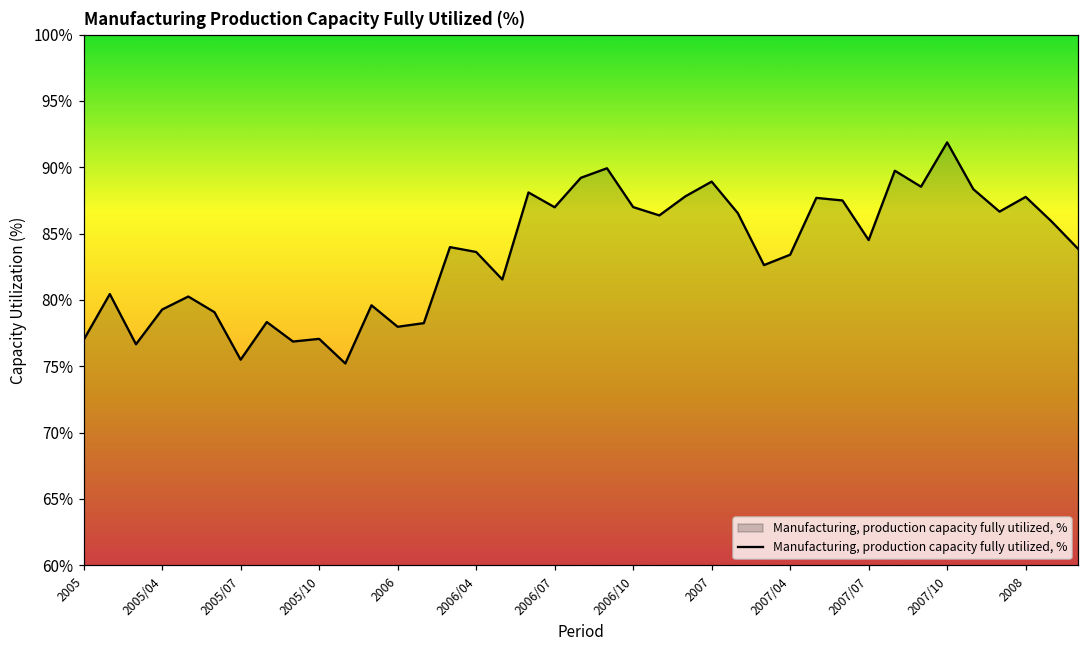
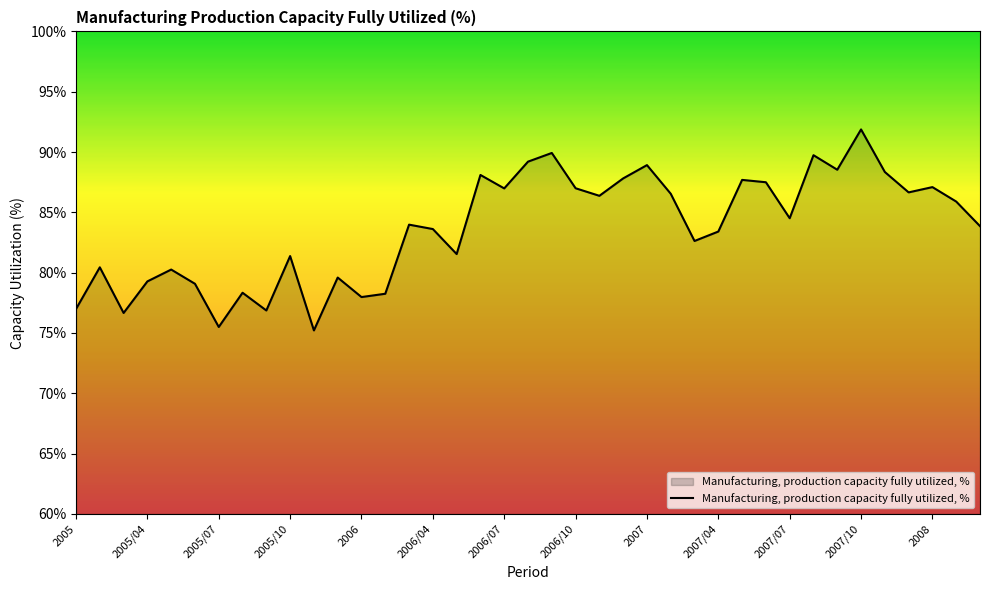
2005/10: 77.1% -> 81.4%
2008: 87.8% -> 87.1%
